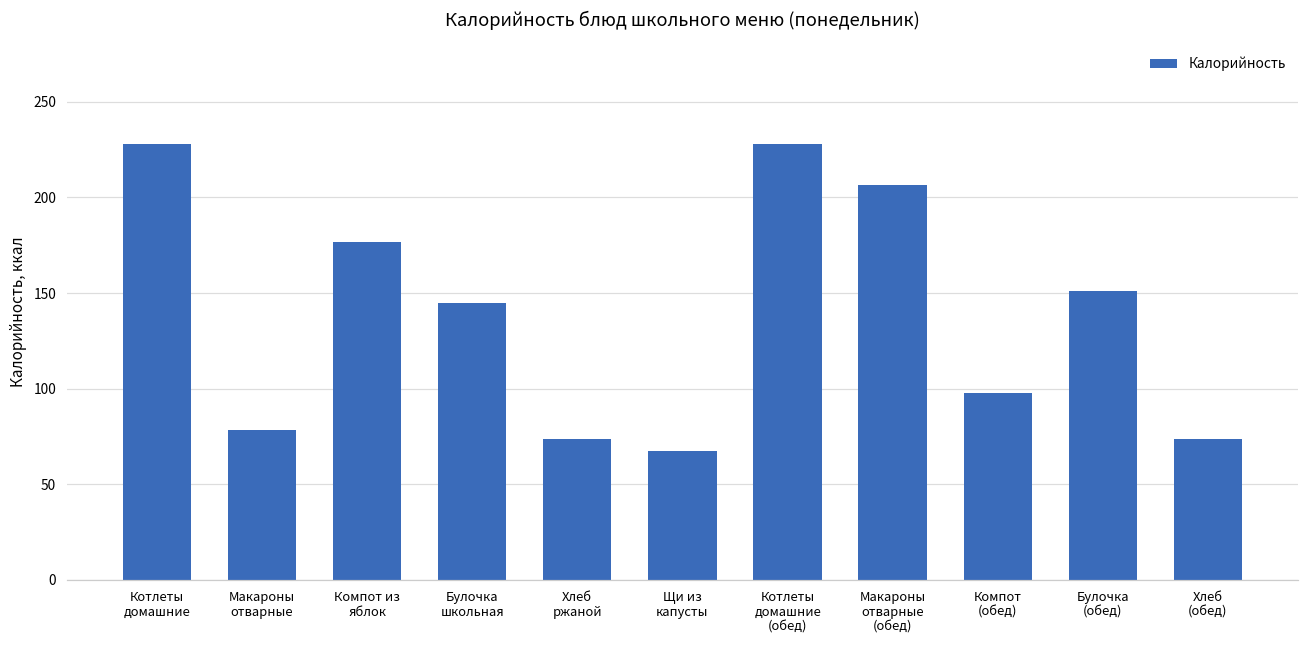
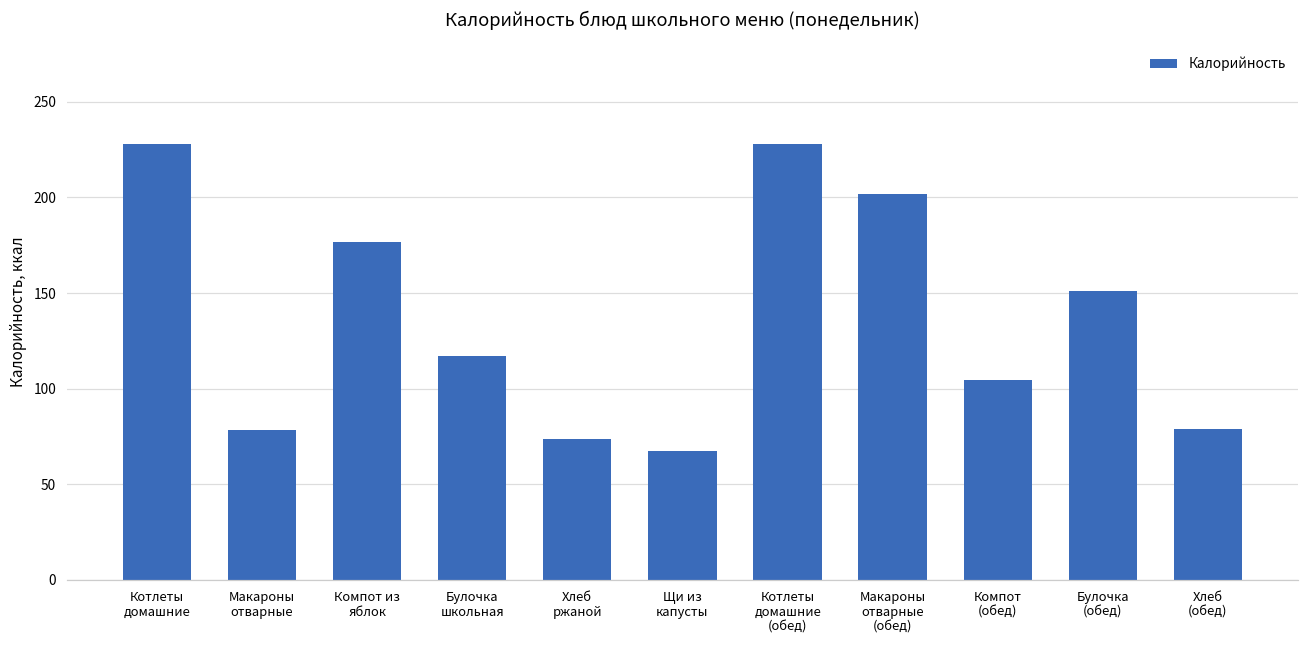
Булочка школьная: 145 -> 117
Макароны отварные (обед): 207 -> 202
Компот (обед): 98 -> 105
Хлеб (обед): 74 -> 79
